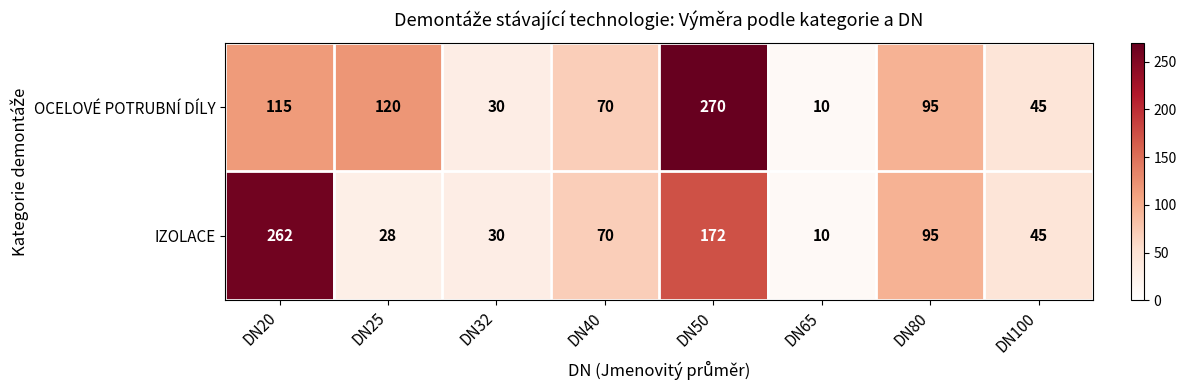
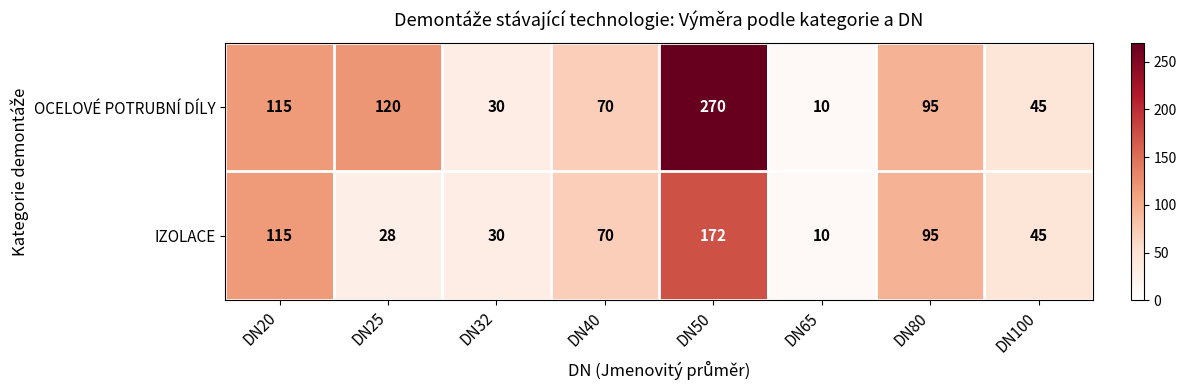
IZOLACE, DN20: 262 -> 115
